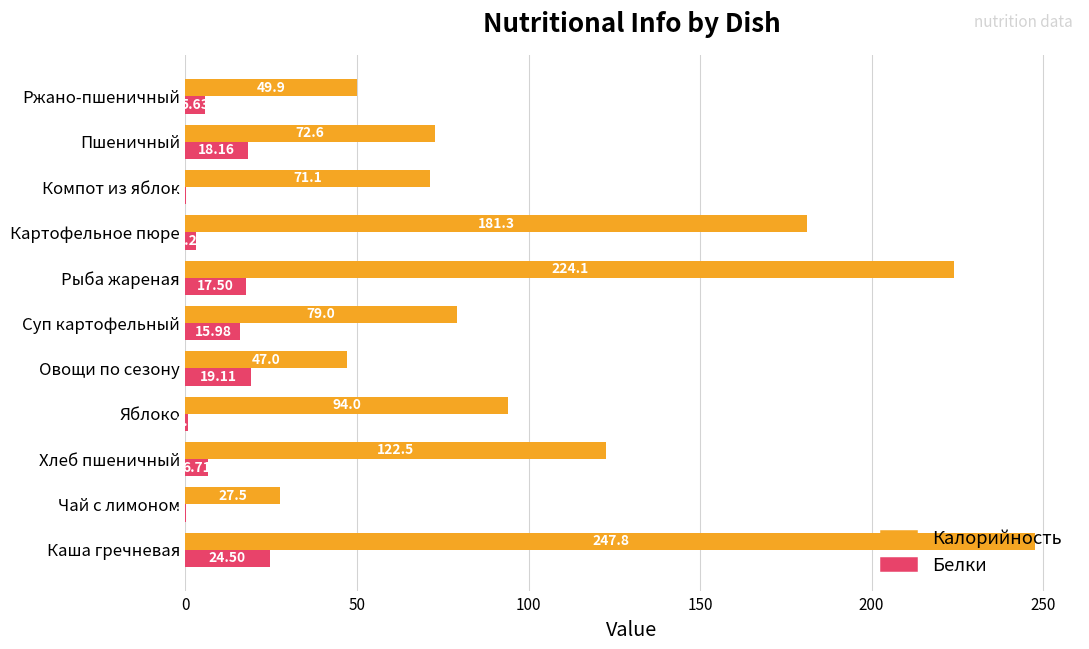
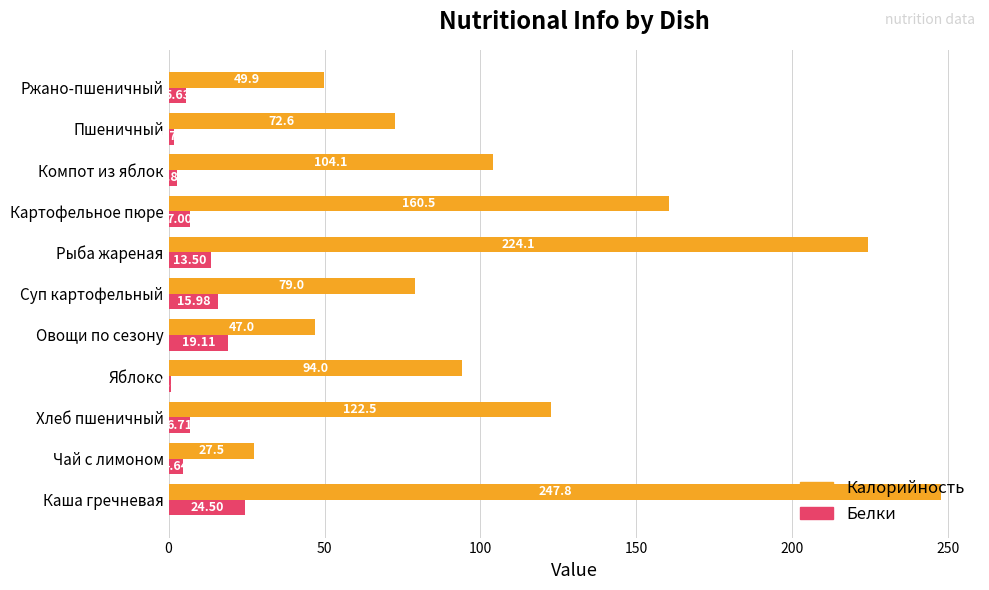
Белки, Пшеничный: 18 -> 2
Калорийность, Компот из яблок: 71.1 -> 104.1
Белки, Компот из яблок: 0 -> 3
Калорийность, Картофельное пюре: 181.3 -> 160.5
Белки, Картофельное пюре: 3 -> 7
Белки, Рыба жареная: 17.50 -> 13.50
Белки, Чай с лимоном: 0 -> 5
